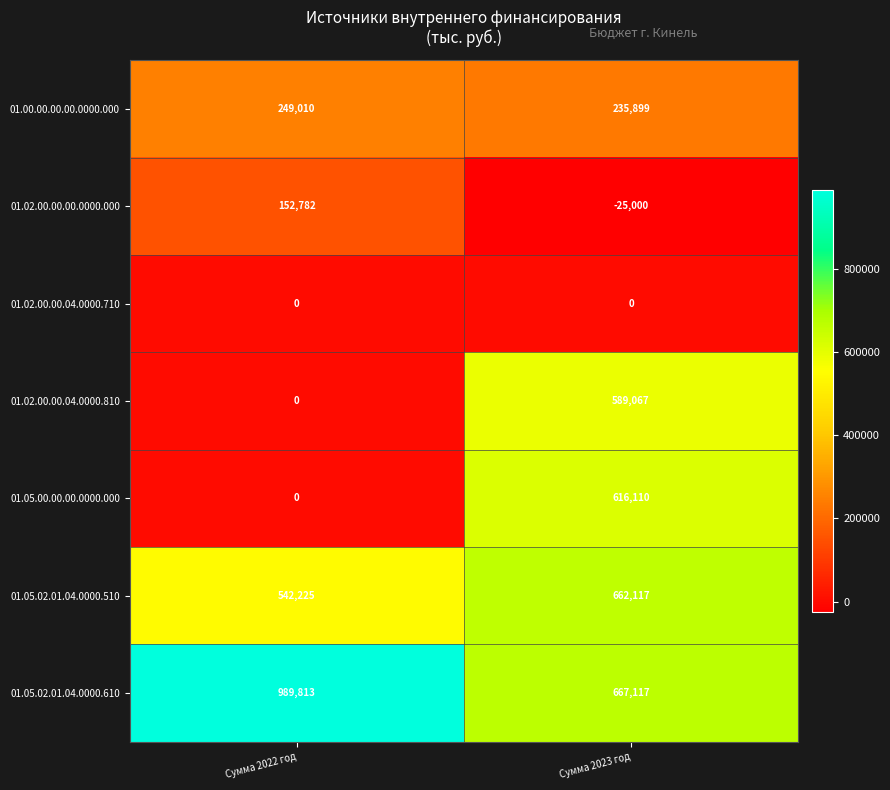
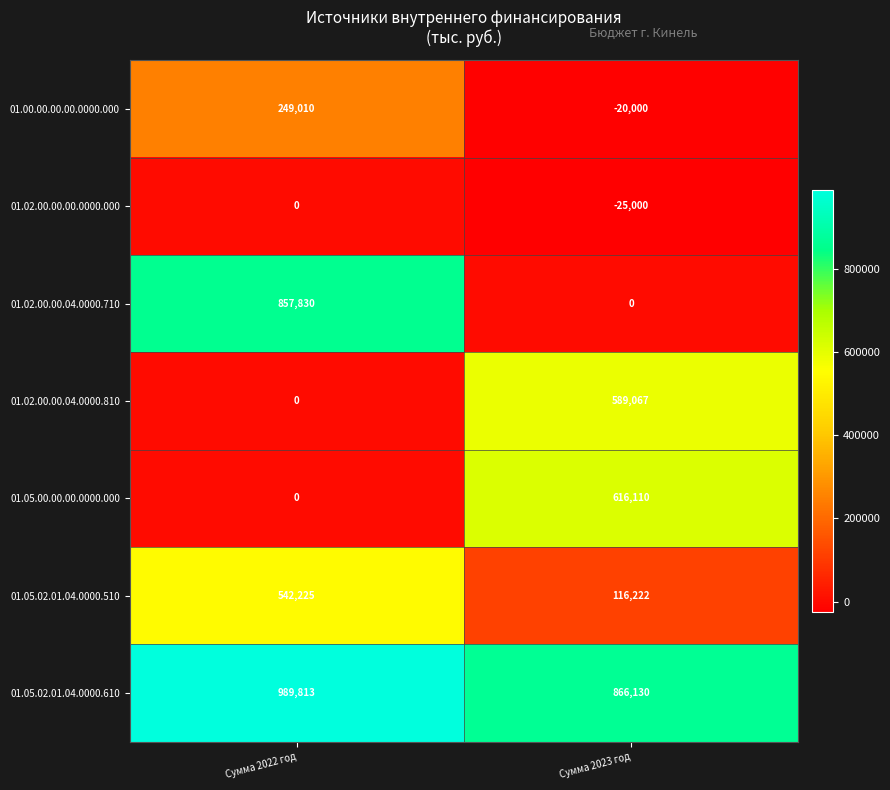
01.00.00.00.00.0000.000, Сумма 2023 год: 235,899 -> -20,000
01.02.00.00.00.0000.000, Сумма 2022 год: 152,782 -> 0
01.02.00.00.04.0000.710, Сумма 2022 год: 0 -> 857,830
01.05.02.01.04.0000.510, Сумма 2023 год: 662,117 -> 116,222
01.05.02.01.04.0000.610, Сумма 2023 год: 667,117 -> 866,130
